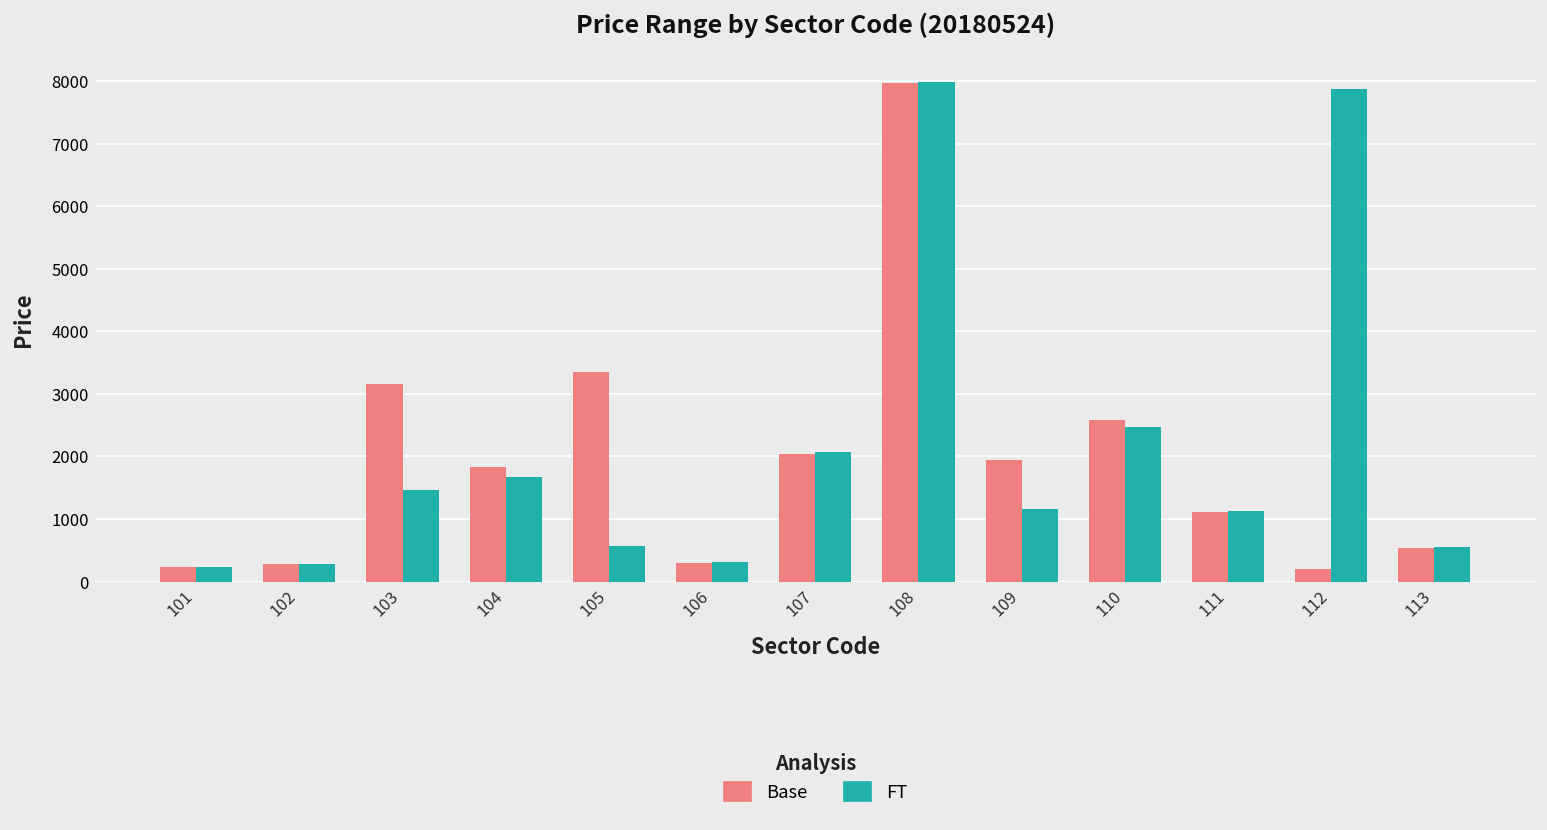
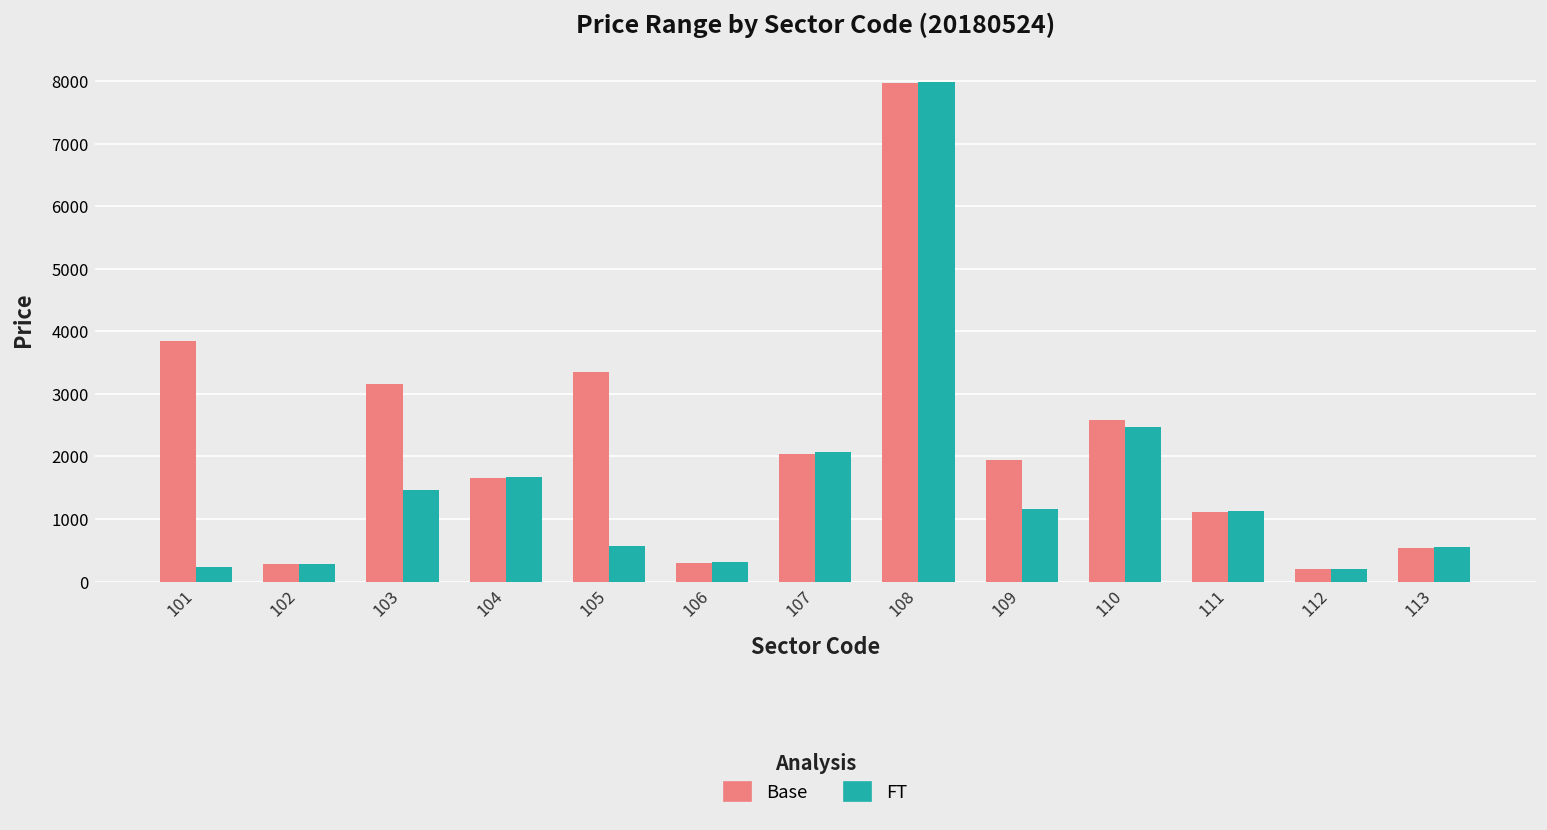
Base, 101: 200 -> 3900
Base, 104: 1800 -> 1700
FT, 112: 7900 -> 200
